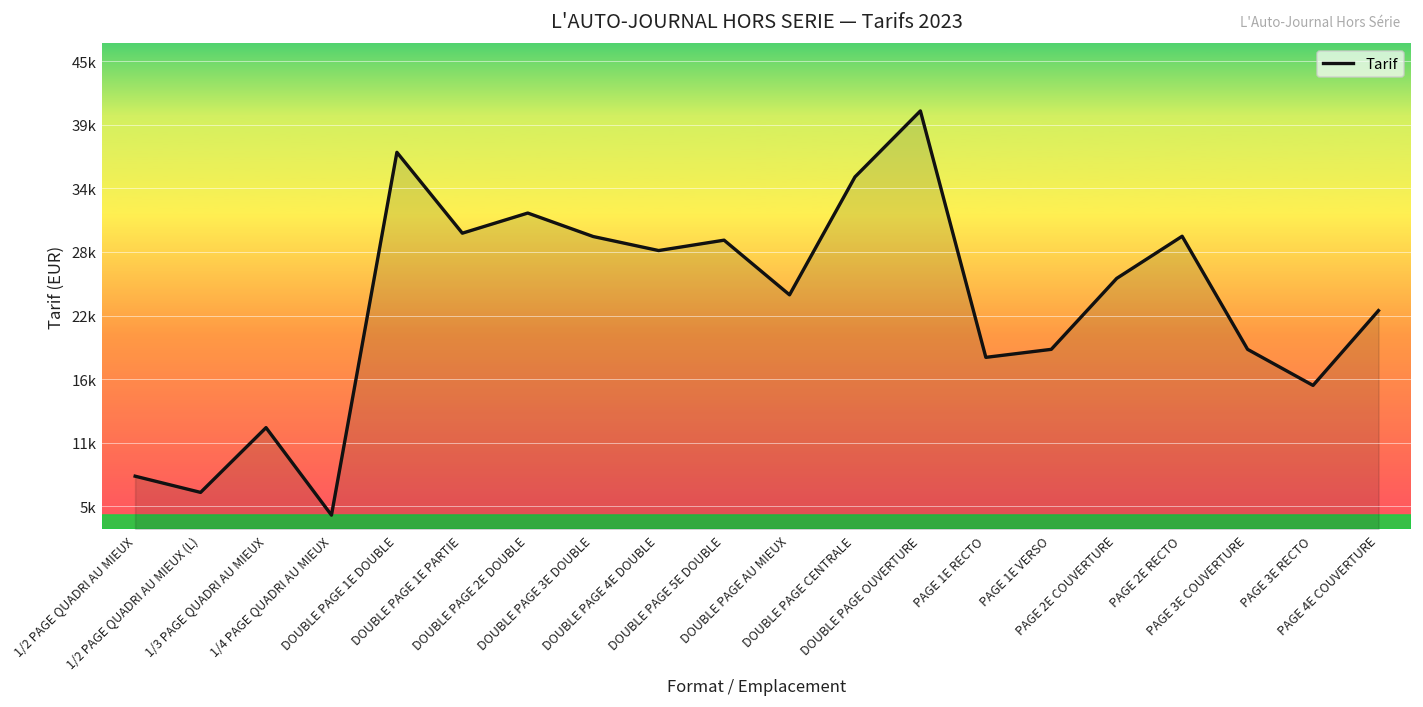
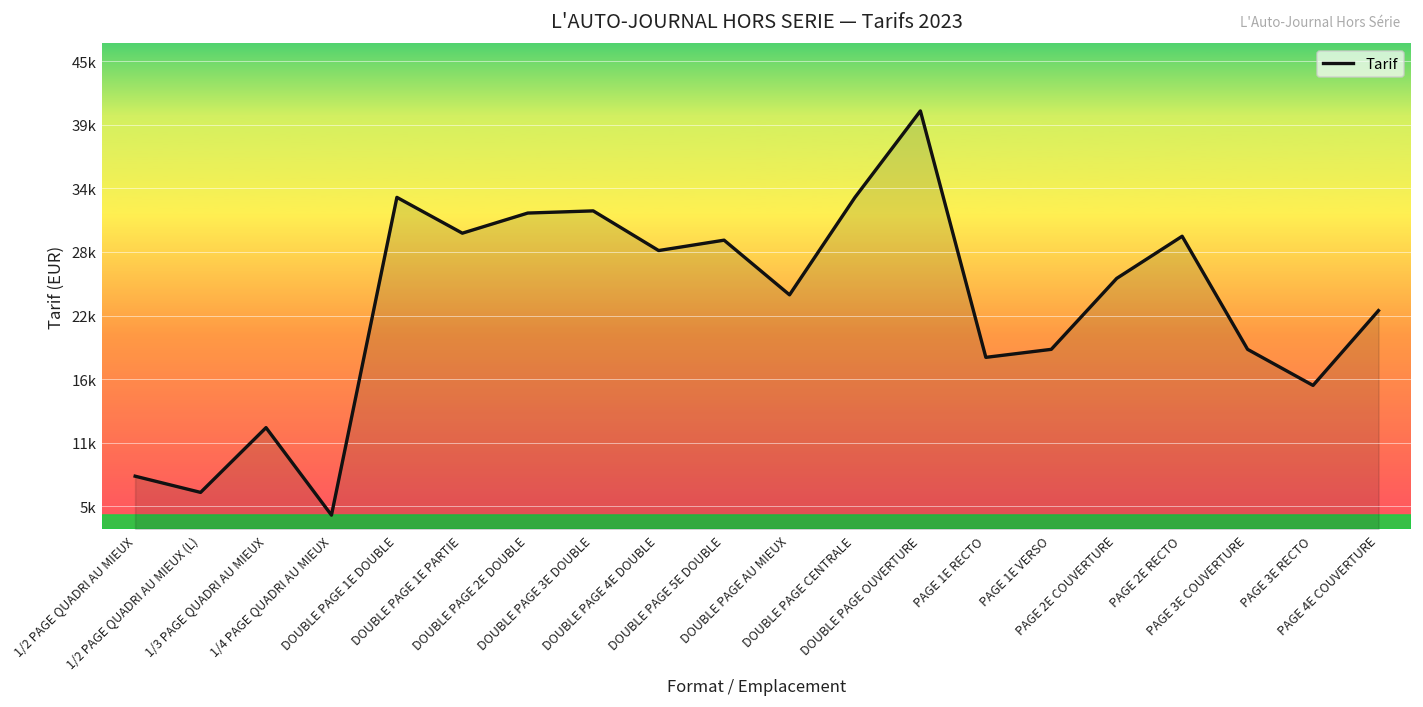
DOUBLE PAGE 1E DOUBLE: 37000 -> 33000
DOUBLE PAGE 3E DOUBLE: 29000 -> 32000
DOUBLE PAGE CENTRALE: 35000 -> 33000
